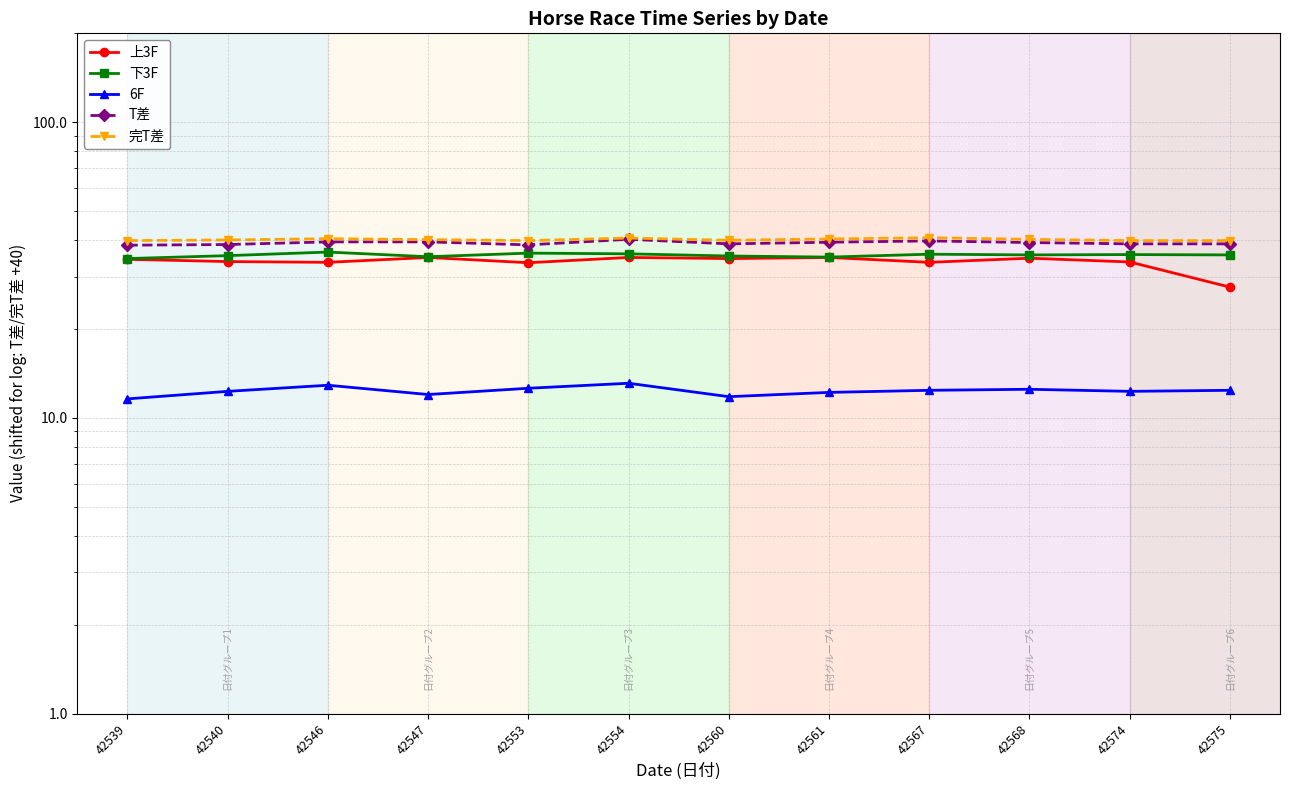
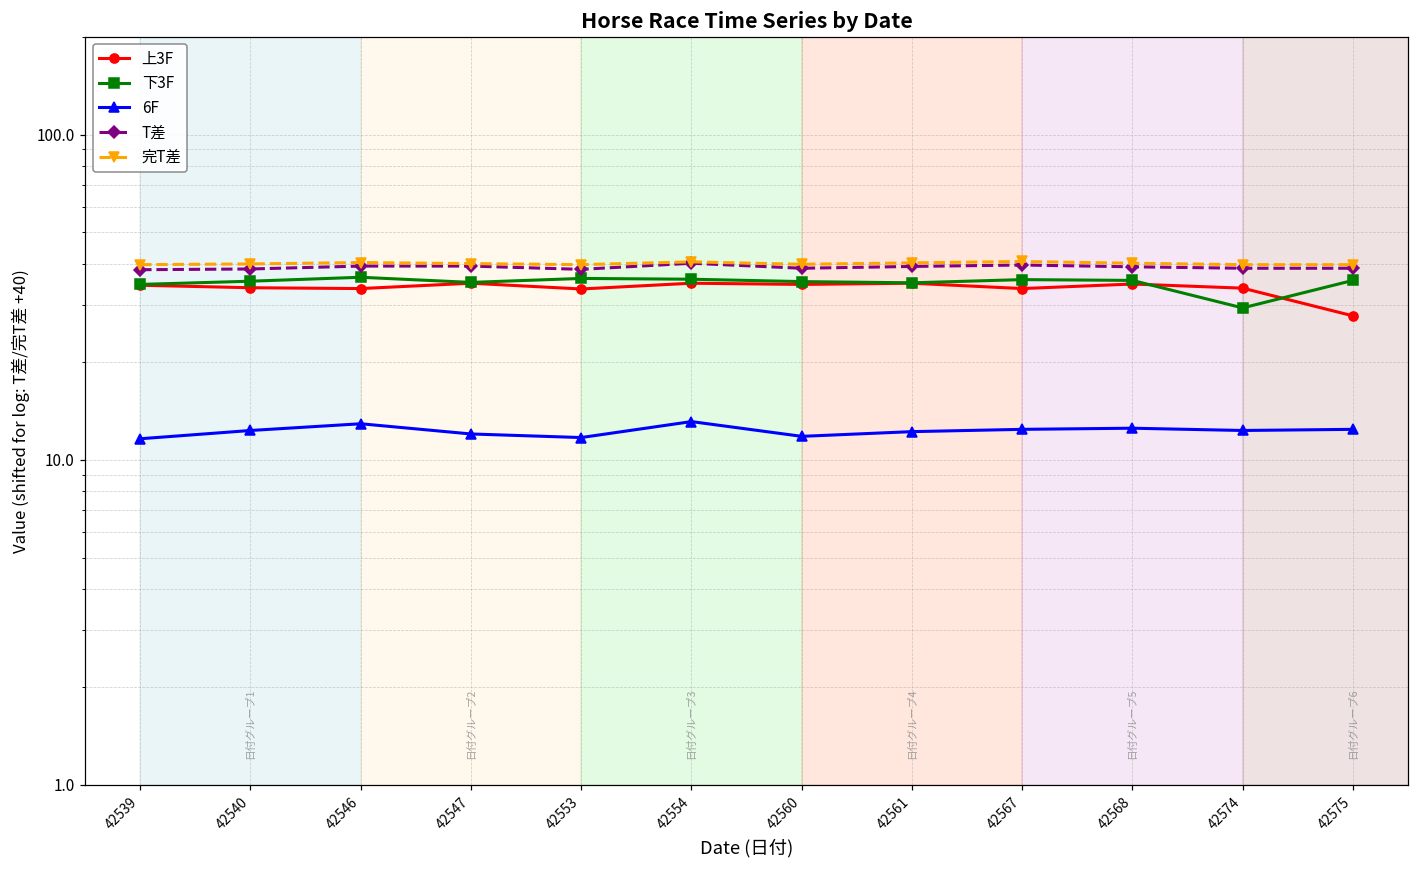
6F, 42553: 12.6 -> 11.7
下3F, 42574: 36 -> 29
